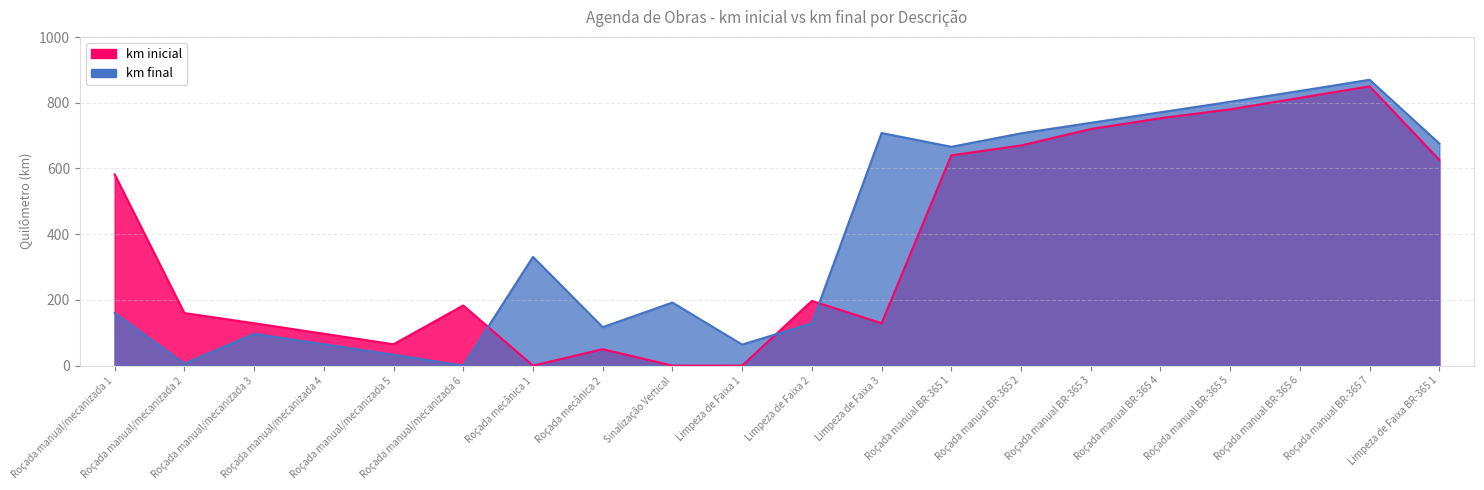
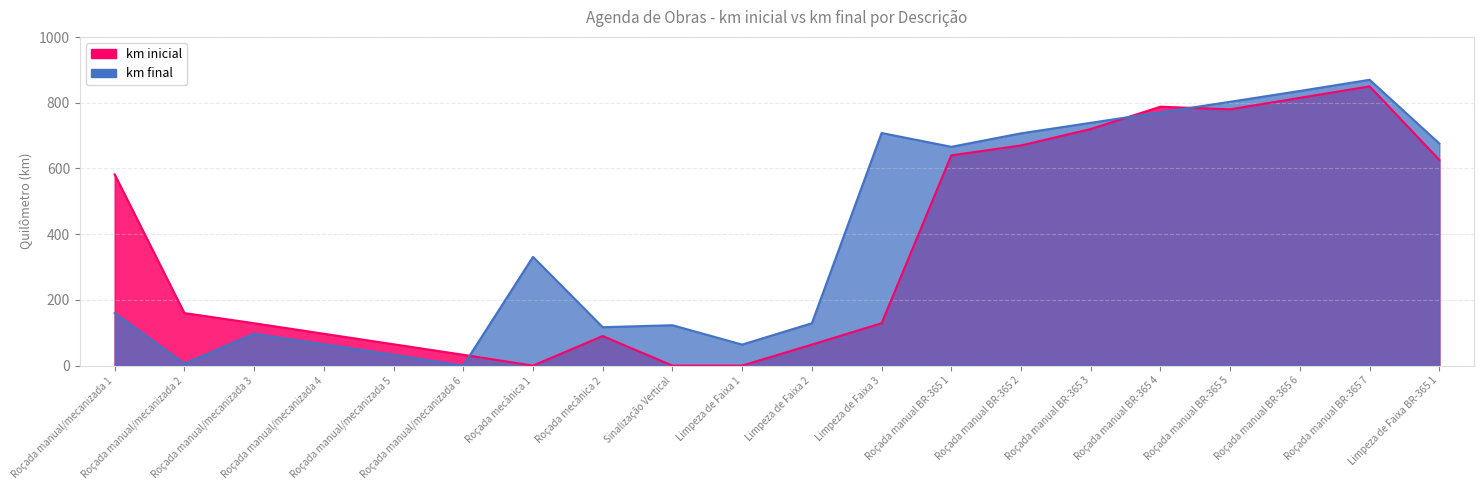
km inicial, Roçada manual/mecanizada 6: 180 -> 30
km inicial, Roçada mecânica 2: 50 -> 90
km final, Sinalização Vertical: 190 -> 120
km inicial, Limpeza de Faixa 2: 200 -> 60
km inicial, Roçada manual BR-365 4: 750 -> 790
